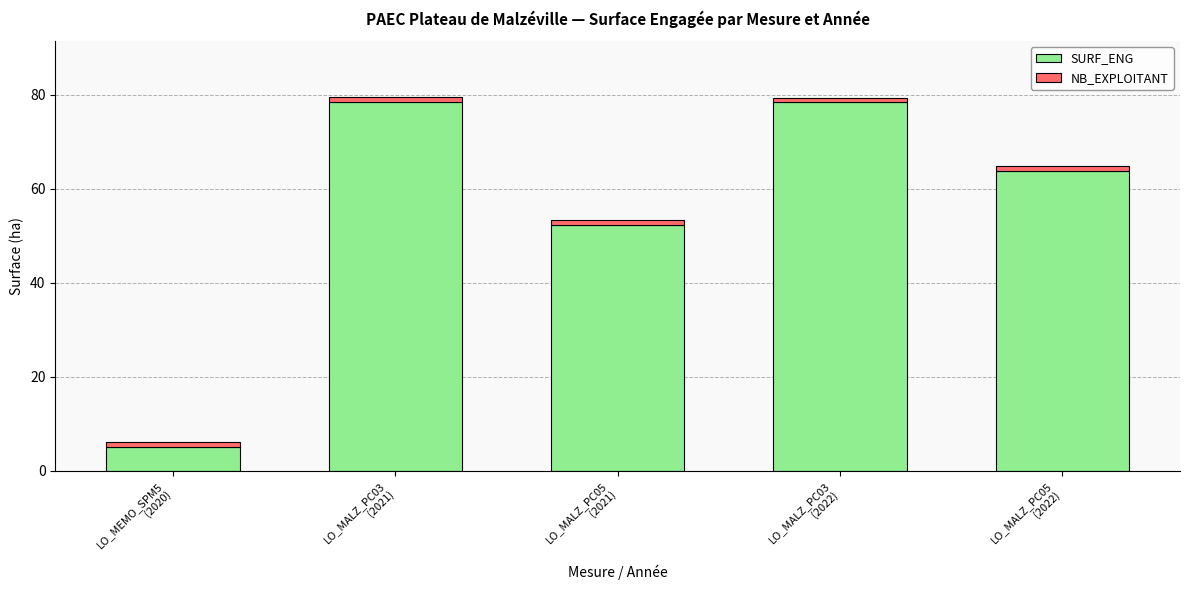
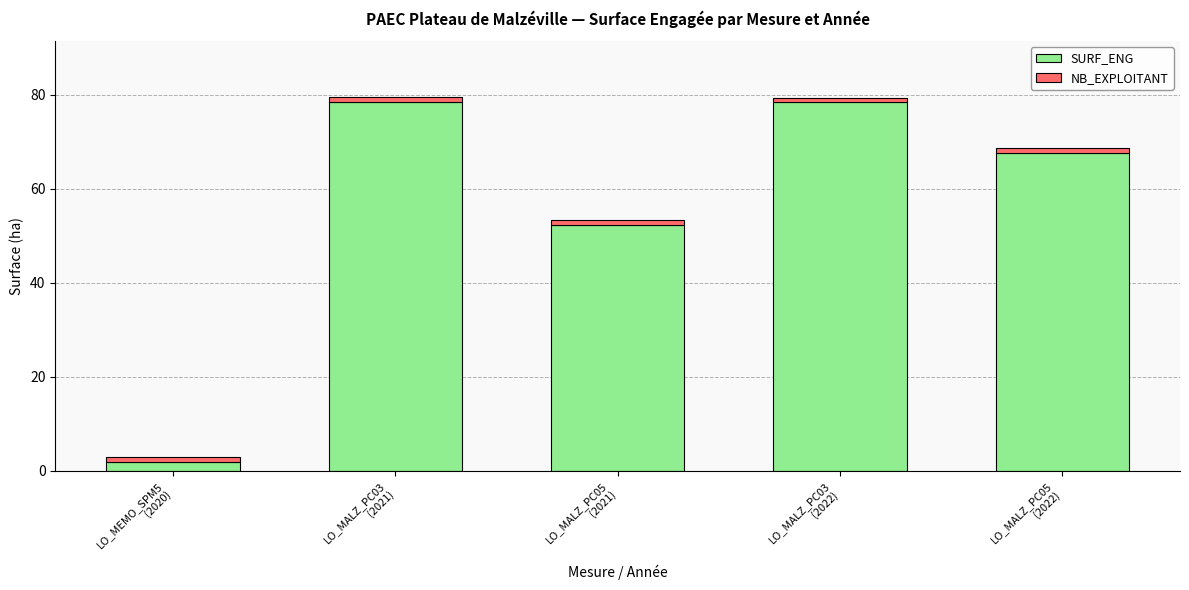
SURF_ENG, LO_MEMO_SPM5 (2020): 5 -> 2
SURF_ENG, LO_MALZ_PC05 (2022): 64 -> 68
